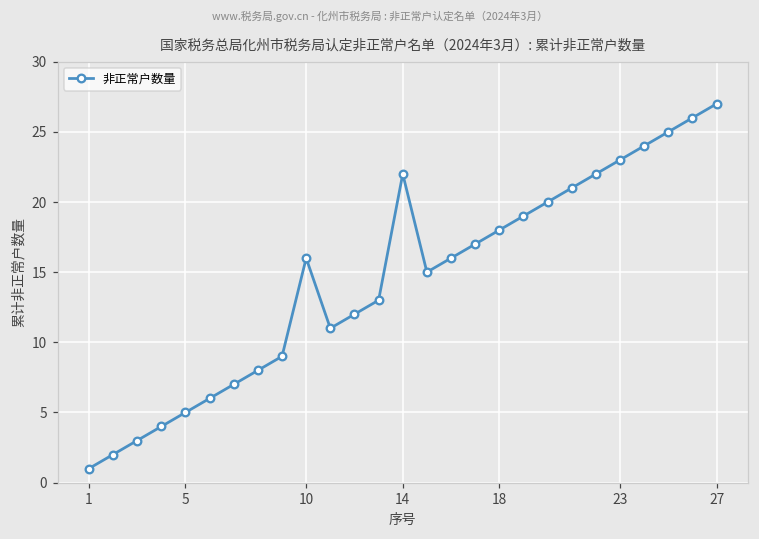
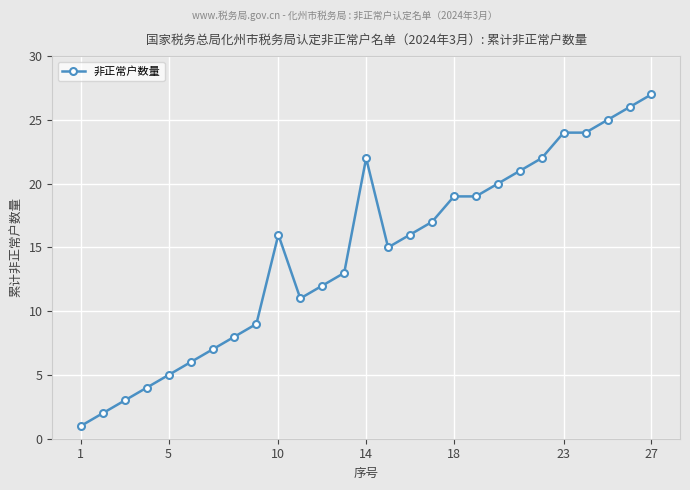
18: 18 -> 19
23: 23 -> 24
